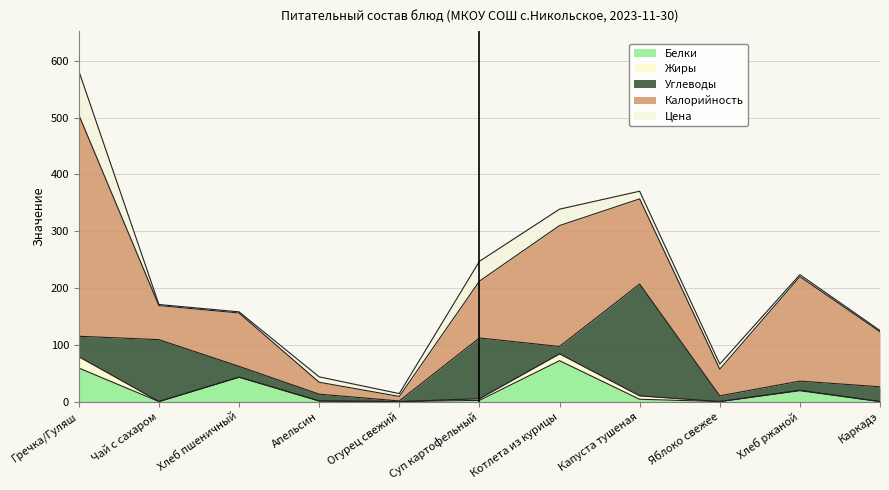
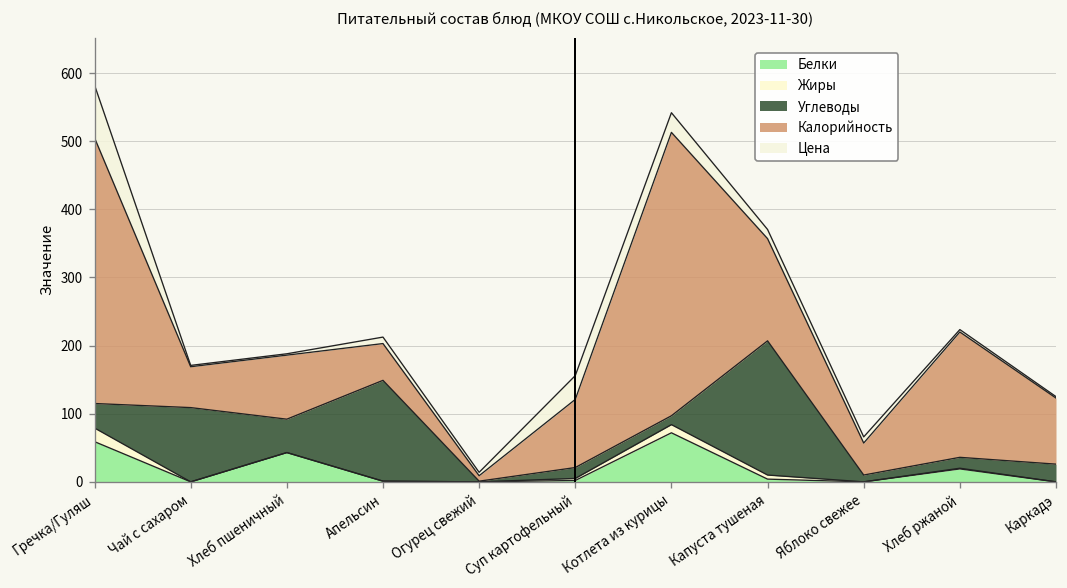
Углеводы, Хлеб пшеничный: 20 -> 50
Углеводы, Апельсин: 10 -> 150
Калорийность, Апельсин: 20 -> 50
Углеводы, Суп картофельный: 110 -> 20
Калорийность, Котлета из курицы: 210 -> 420
